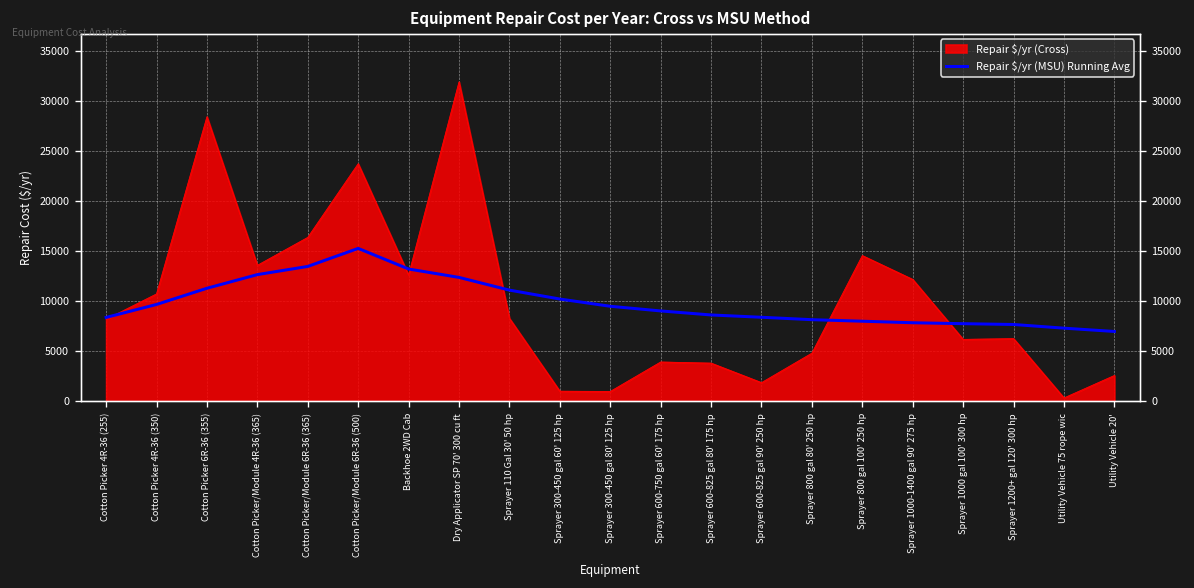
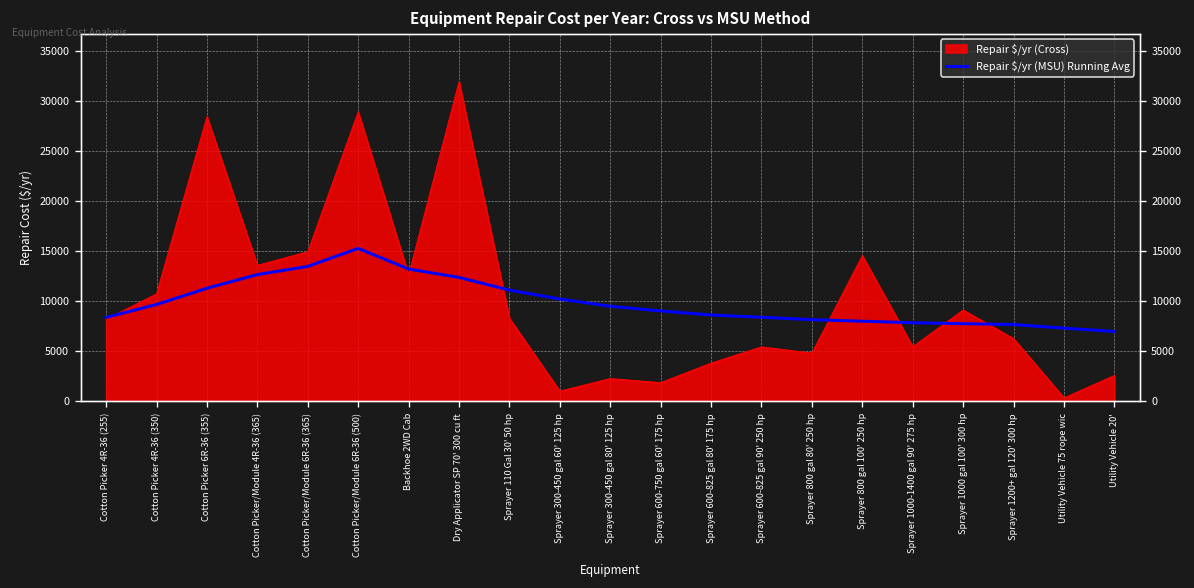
Repair $/yr (Cross), Cotton Picker/Module 6R-36 (365): 16000 -> 15000
Repair $/yr (Cross), Cotton Picker/Module 6R-36 (500): 24000 -> 29000
Repair $/yr (Cross), Sprayer 300-450 gal 80' 125 hp: 1000 -> 2000
Repair $/yr (Cross), Sprayer 600-750 gal 60' 175 hp: 4000 -> 2000
Repair $/yr (Cross), Sprayer 600-825 gal 90' 250 hp: 2000 -> 5000
Repair $/yr (Cross), Sprayer 1000-1400 gal 90' 275 hp: 12000 -> 5000
Repair $/yr (Cross), Sprayer 1000 gal 100' 300 hp: 6000 -> 9000
